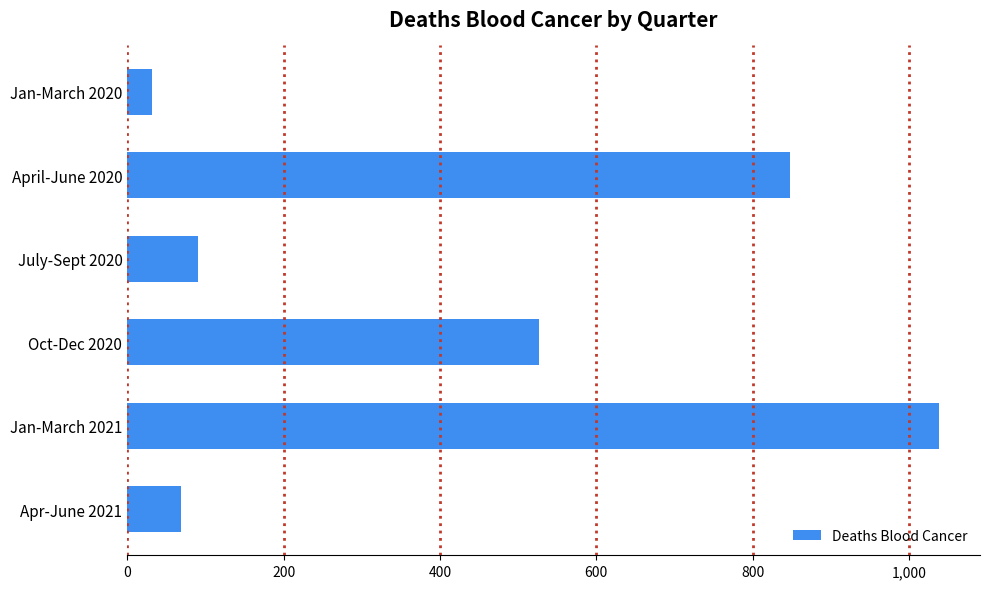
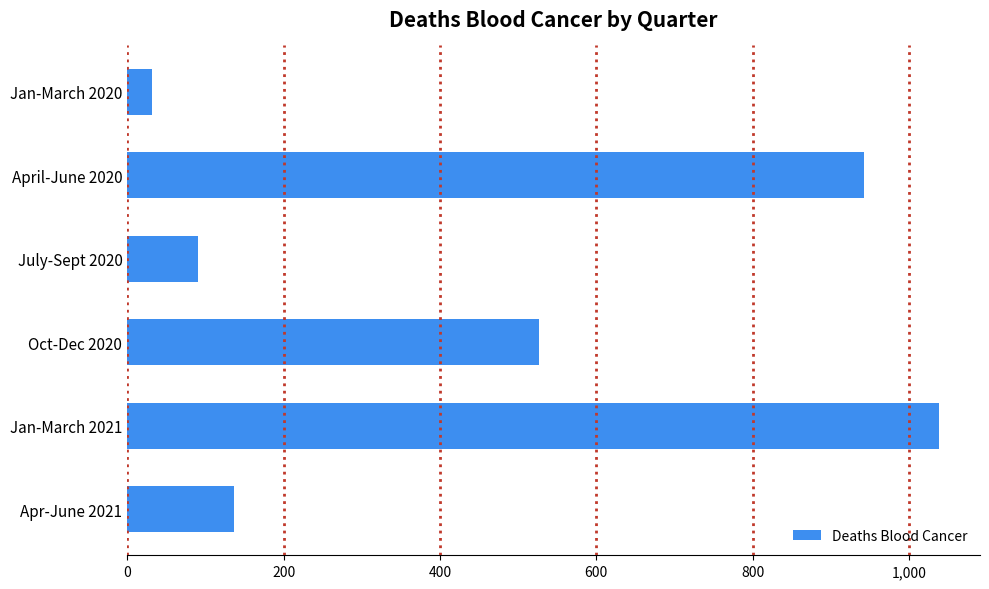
April-June 2020: 850 -> 940
Apr-June 2021: 70 -> 140
